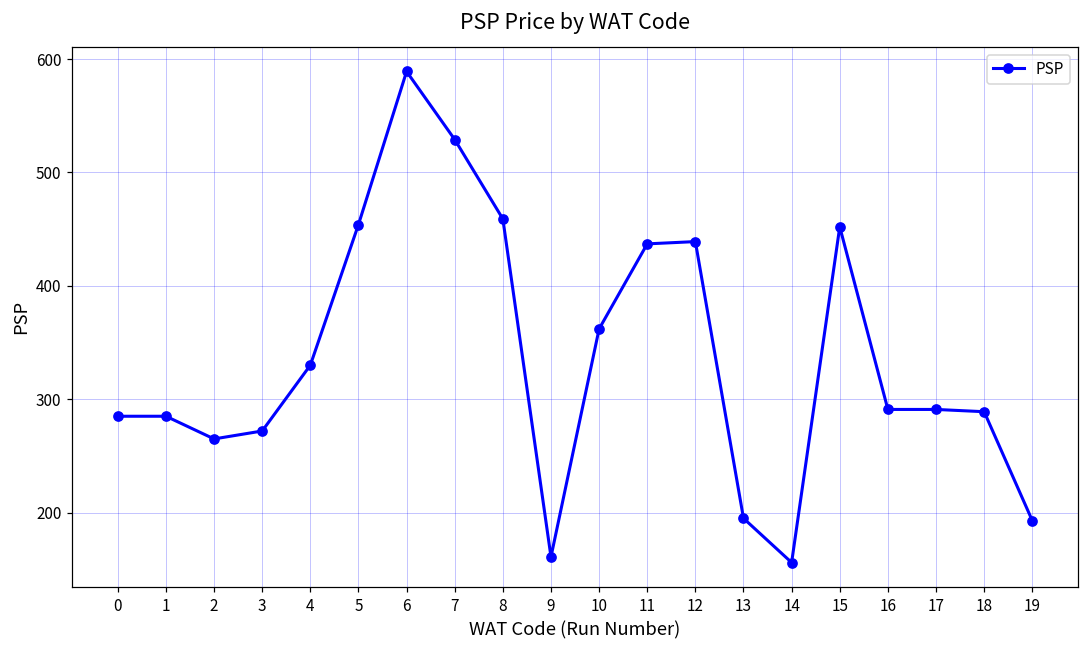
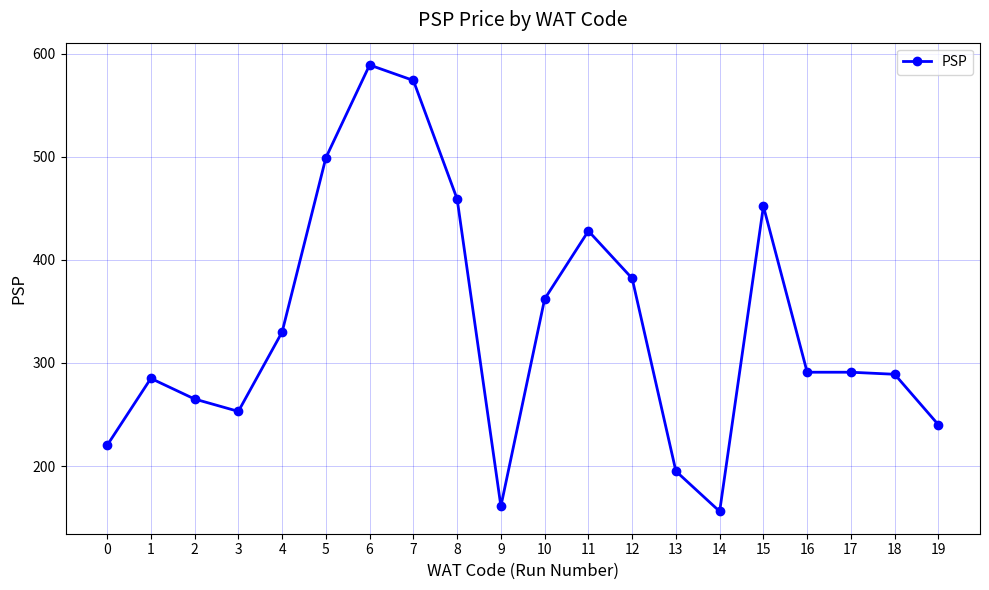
0: 285 -> 220
3: 272 -> 253
5: 454 -> 499
7: 529 -> 574
11: 437 -> 428
12: 439 -> 382
19: 193 -> 240
